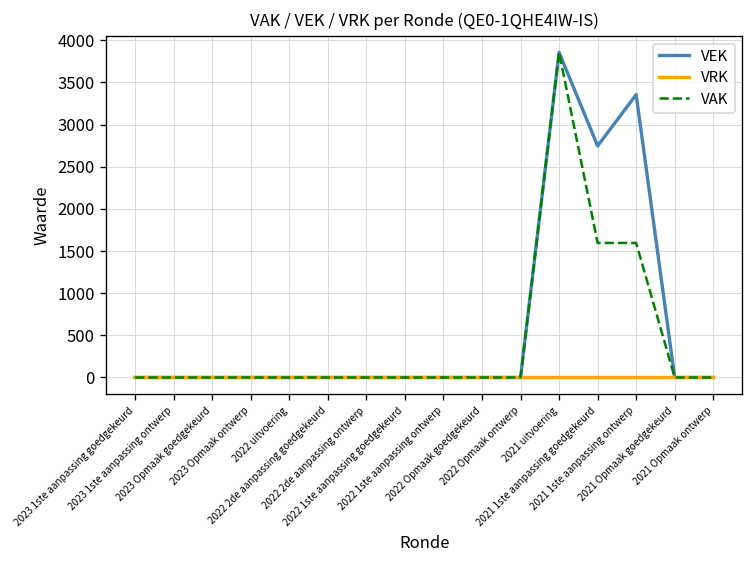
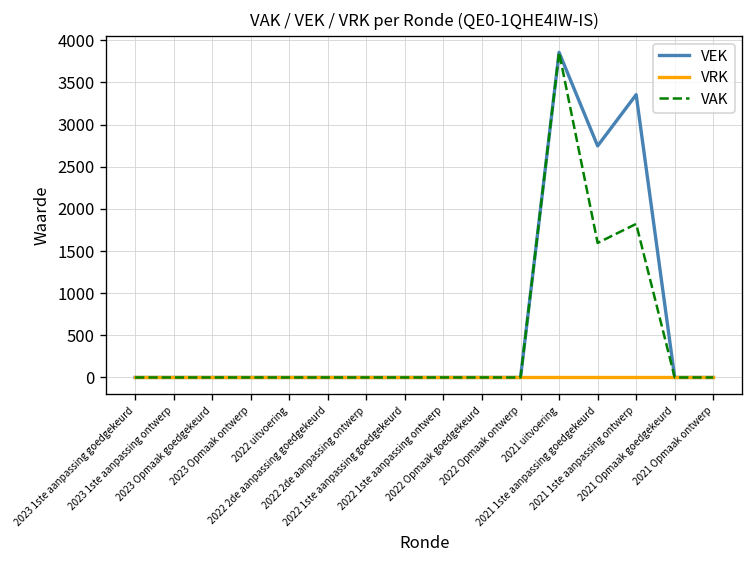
VAK, 2021 1ste aanpassing ontwerp: 1600 -> 1800
